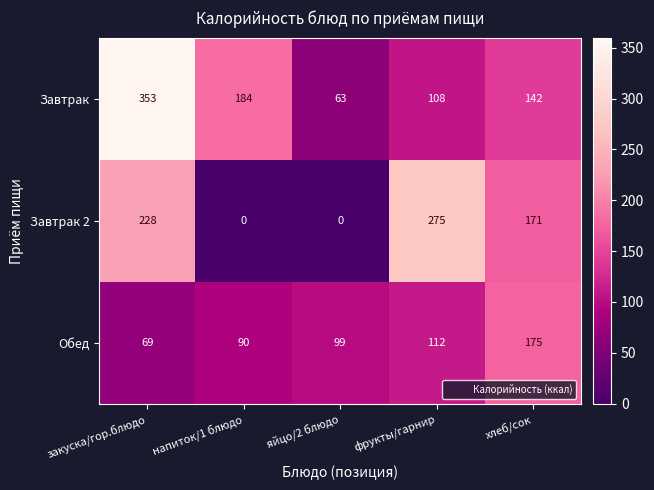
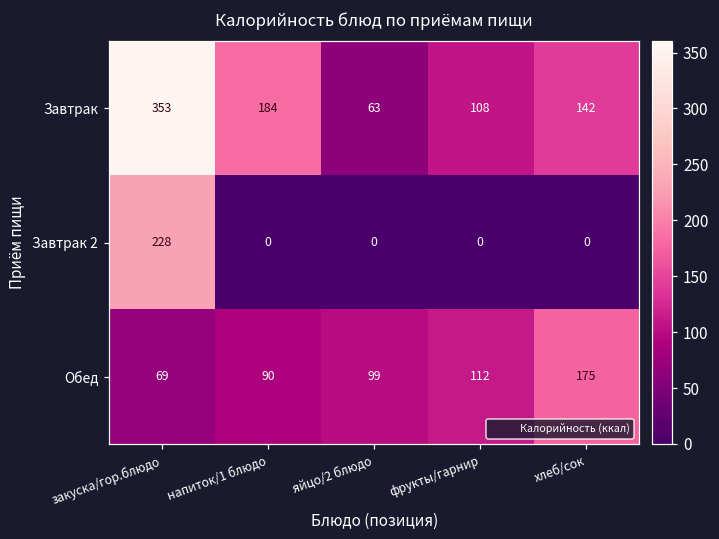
Завтрак 2, фрукты/гарнир: 275 -> 0
Завтрак 2, хлеб/сок: 171 -> 0
